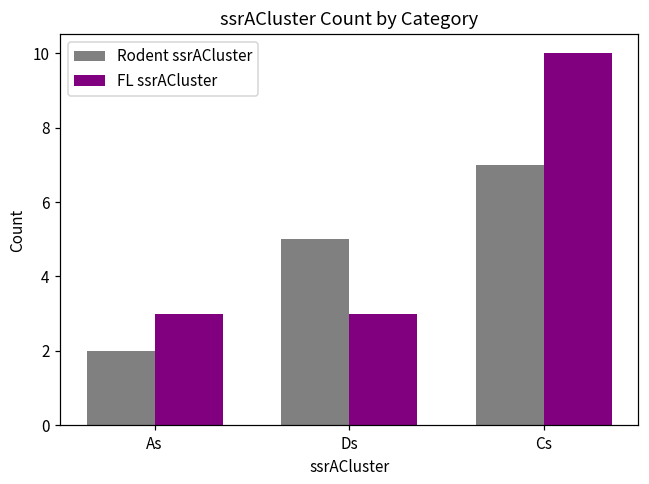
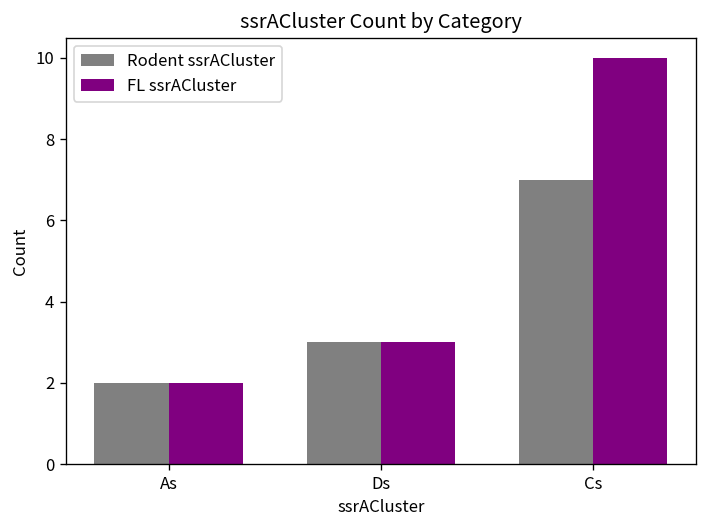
FL ssrACluster, As: 3 -> 2
Rodent ssrACluster, Ds: 5 -> 3
